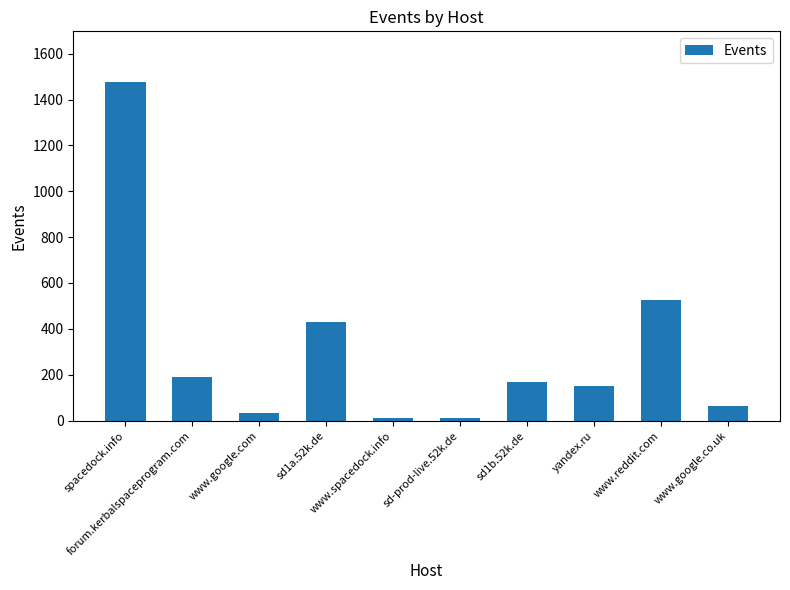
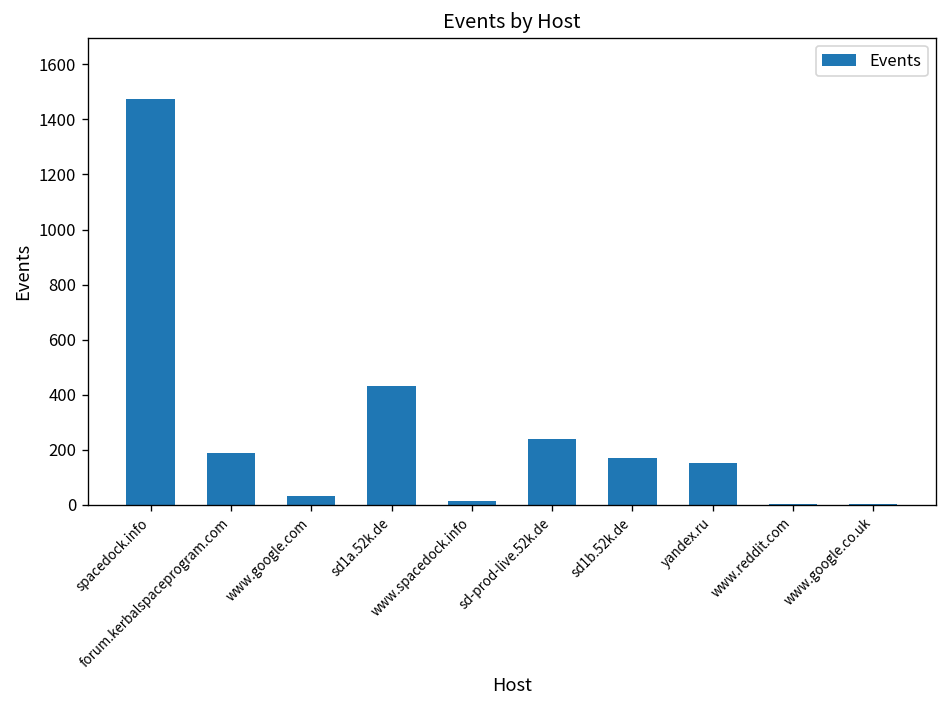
sd-prod-live.52k.de: 10 -> 240
www.reddit.com: 530 -> 0
www.google.co.uk: 60 -> 0
